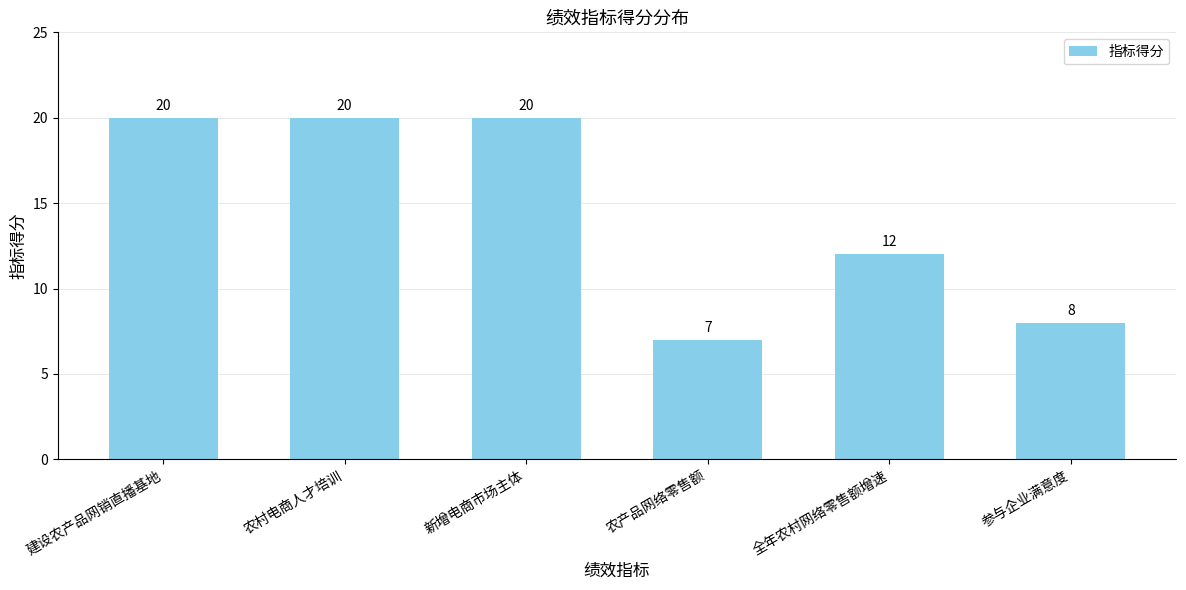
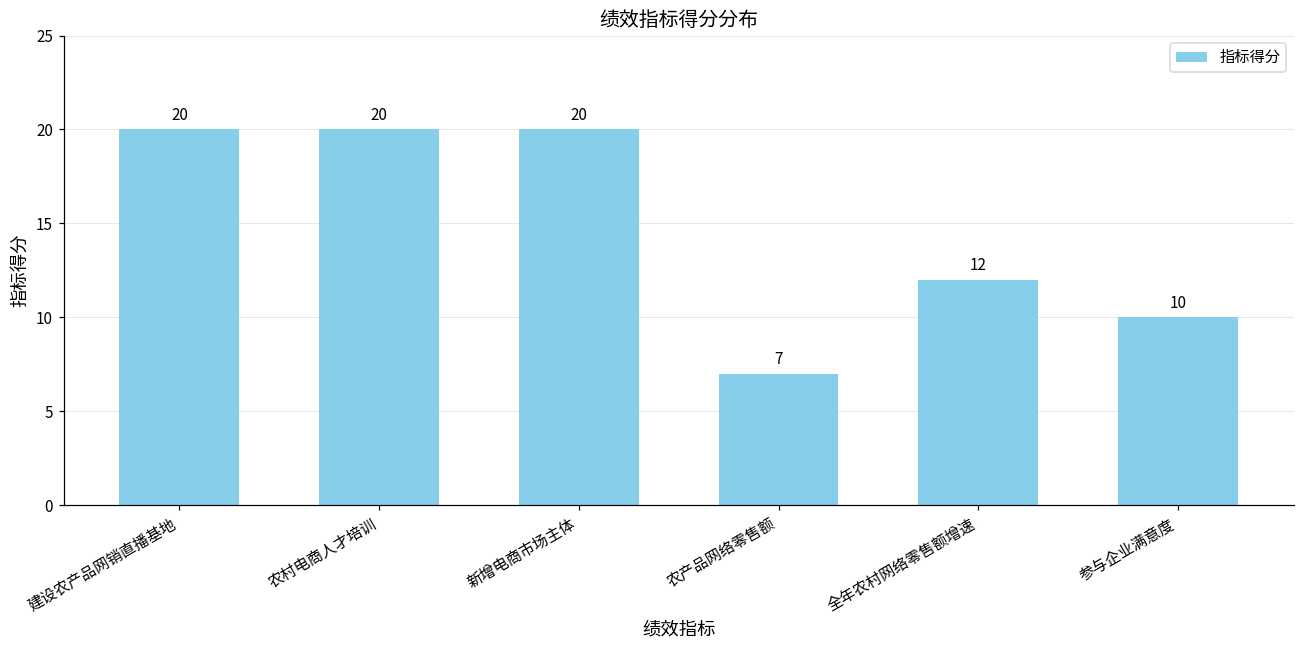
参与企业满意度: 8 -> 10
